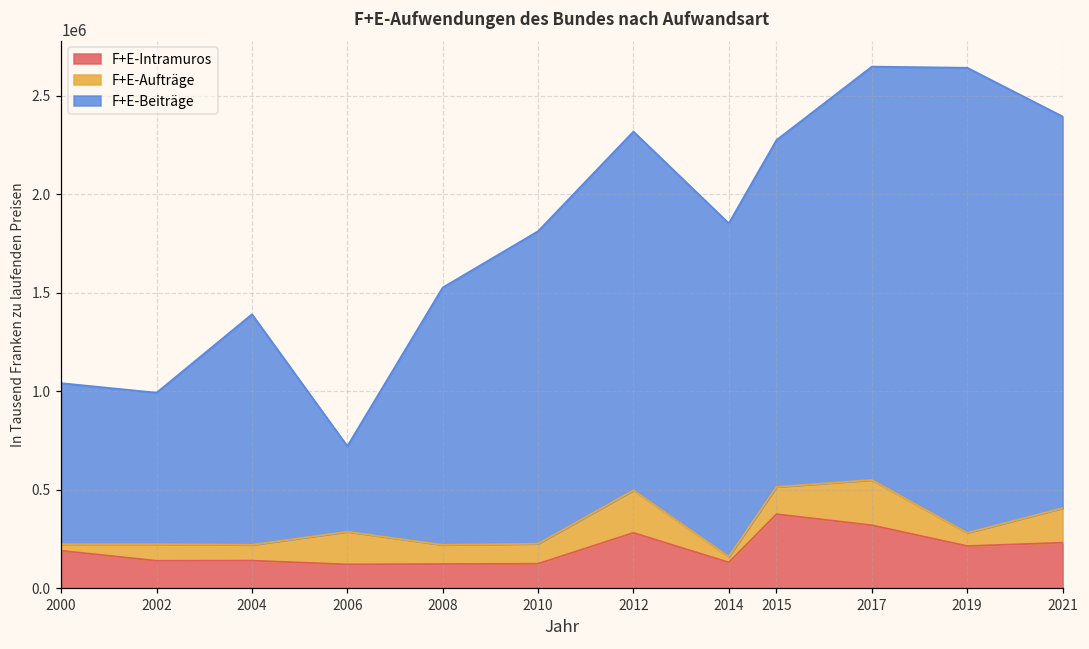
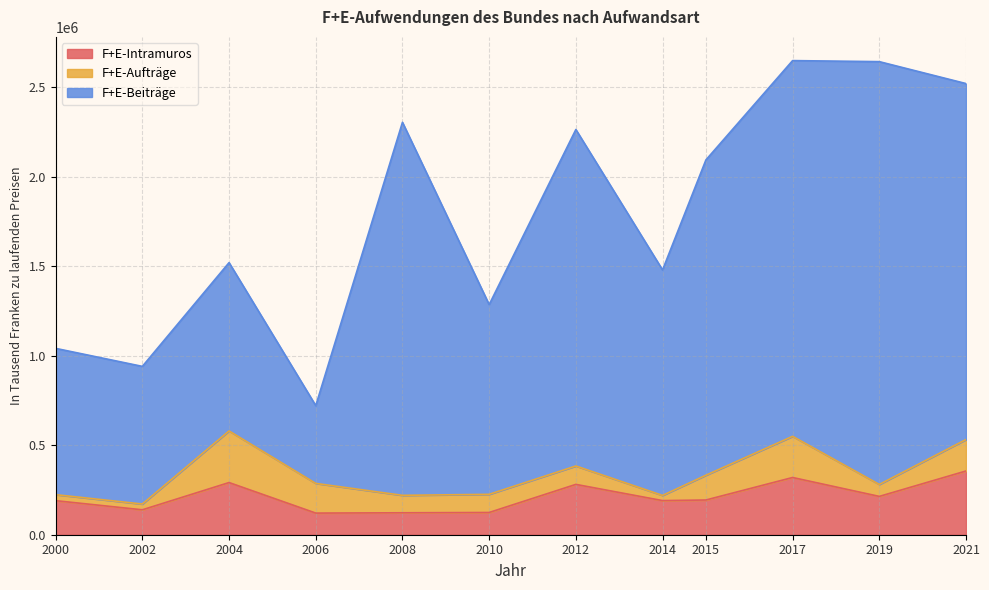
F+E-Aufträge, 2002: 80000 -> 30000
F+E-Intramuros, 2004: 140000 -> 290000
F+E-Aufträge, 2004: 80000 -> 290000
F+E-Beiträge, 2004: 1170000 -> 940000
F+E-Beiträge, 2008: 1310000 -> 2080000
F+E-Beiträge, 2010: 1590000 -> 1060000
F+E-Aufträge, 2012: 220000 -> 100000
F+E-Beiträge, 2012: 1820000 -> 1880000
F+E-Intramuros, 2014: 130000 -> 190000
F+E-Beiträge, 2014: 1690000 -> 1260000
F+E-Intramuros, 2015: 380000 -> 190000
F+E-Intramuros, 2021: 230000 -> 360000
